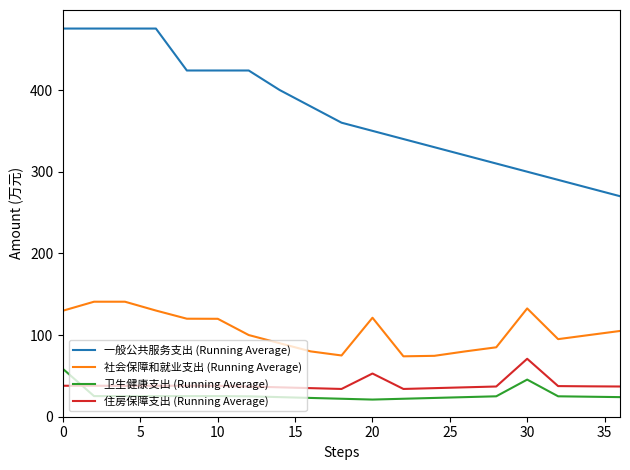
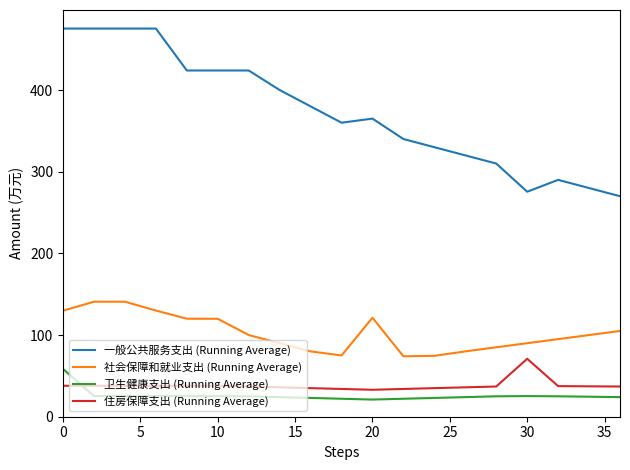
一般公共服务支出 (Running Average), 20: 350 -> 370
住房保障支出 (Running Average), 20: 50 -> 30
一般公共服务支出 (Running Average), 30: 300 -> 280
社会保障和就业支出 (Running Average), 30: 130 -> 90
卫生健康支出 (Running Average), 30: 50 -> 30
